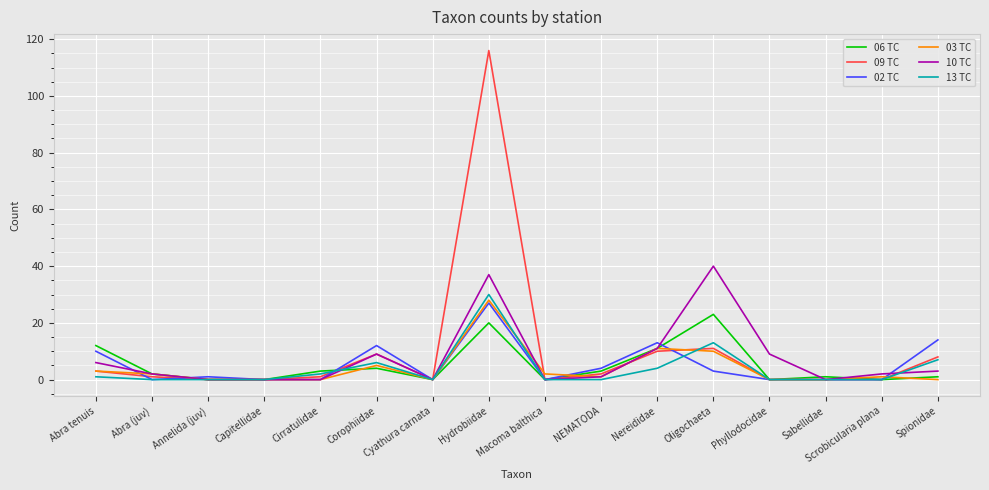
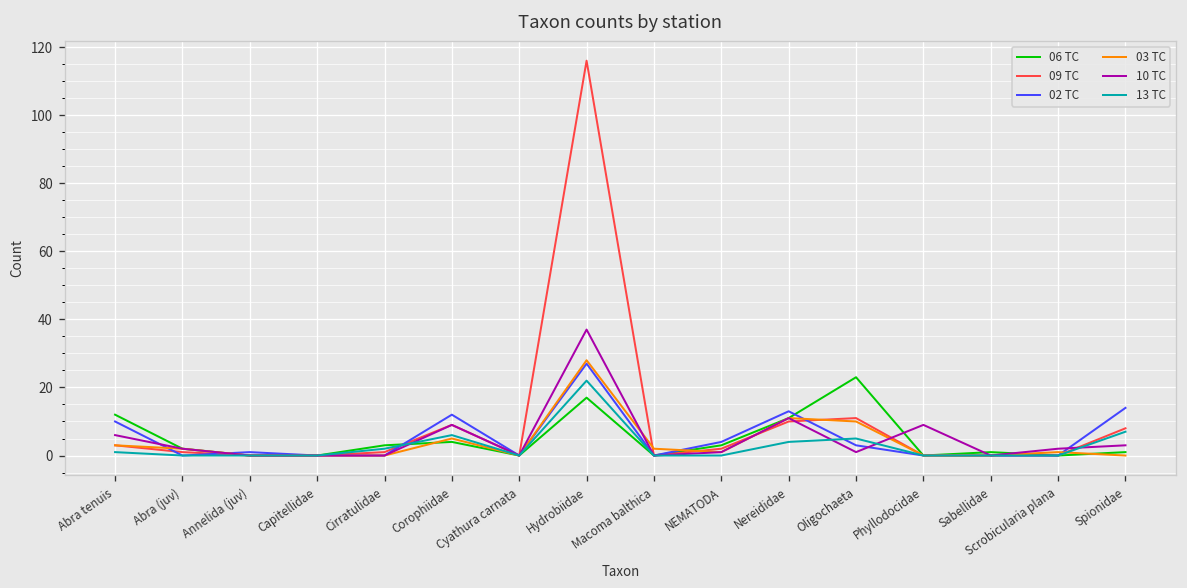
06 TC, Hydrobiidae: 20 -> 17
13 TC, Hydrobiidae: 30 -> 22
10 TC, Oligochaeta: 40 -> 1
13 TC, Oligochaeta: 13 -> 5
